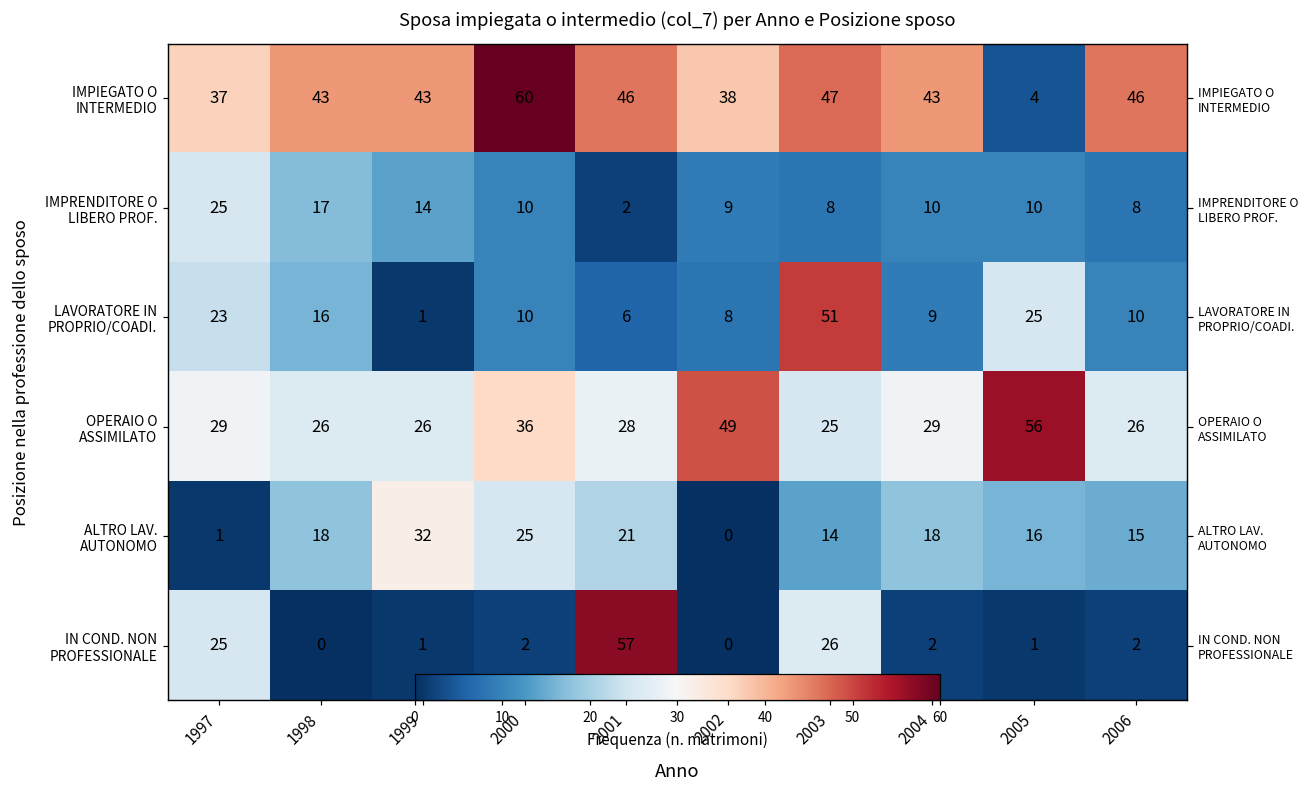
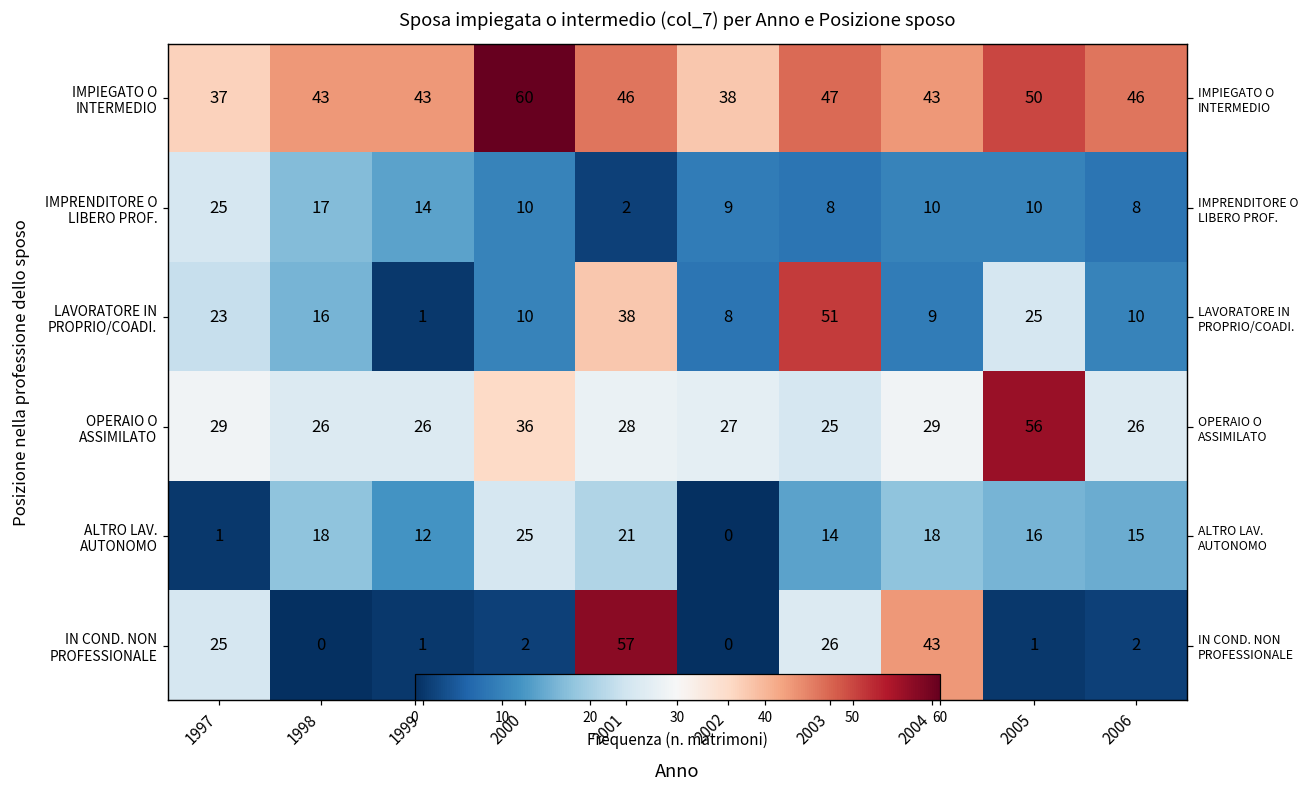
IMPIEGATO O INTERMEDIO, 2005: 4 -> 50
LAVORATORE IN PROPRIO/COADI., 2001: 6 -> 38
OPERAIO O ASSIMILATO, 2002: 49 -> 27
ALTRO LAV. AUTONOMO, 1999: 32 -> 12
IN COND. NON PROFESSIONALE, 2004: 2 -> 43
